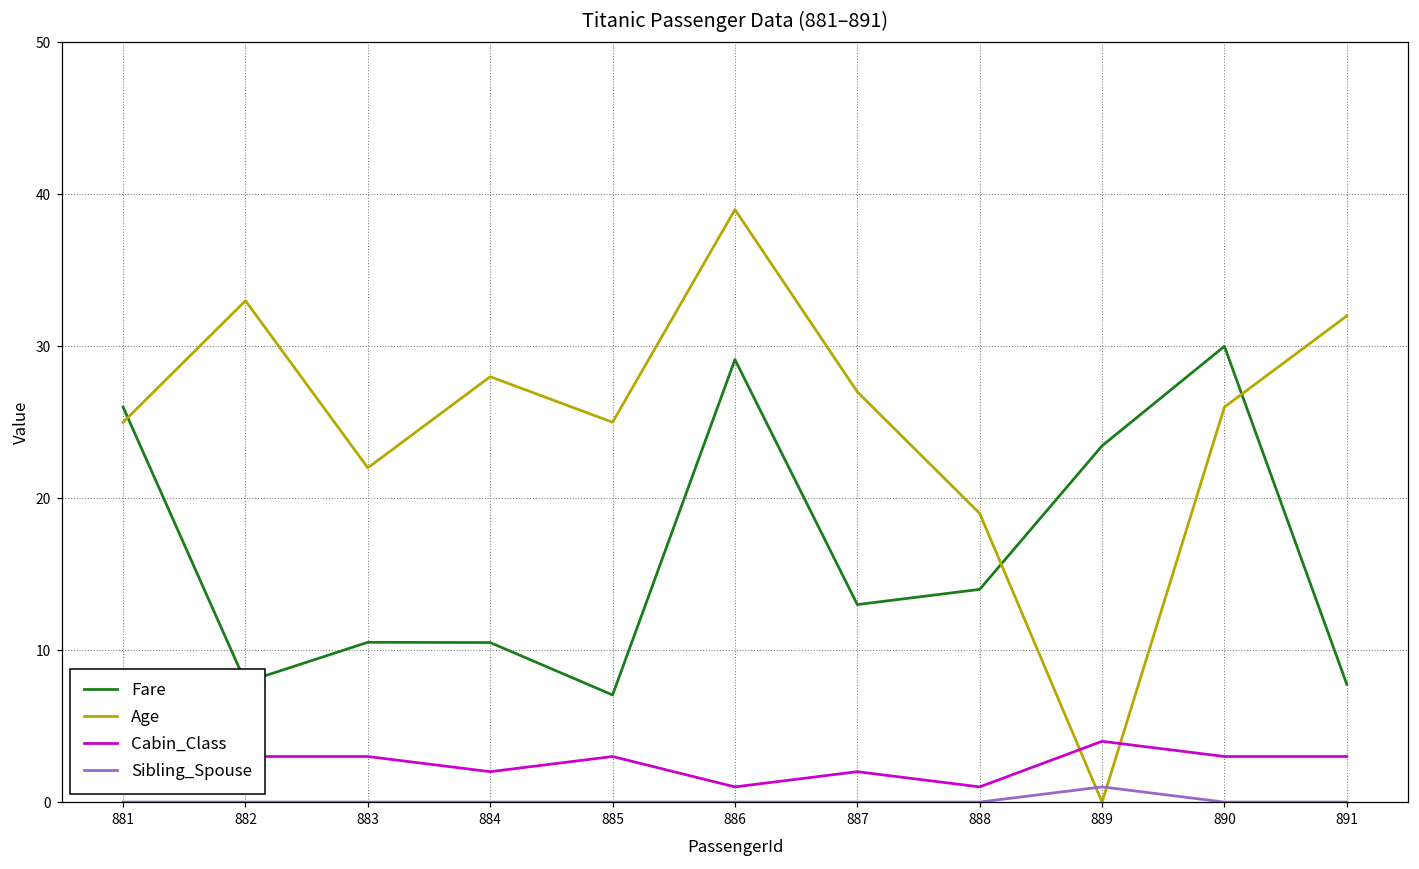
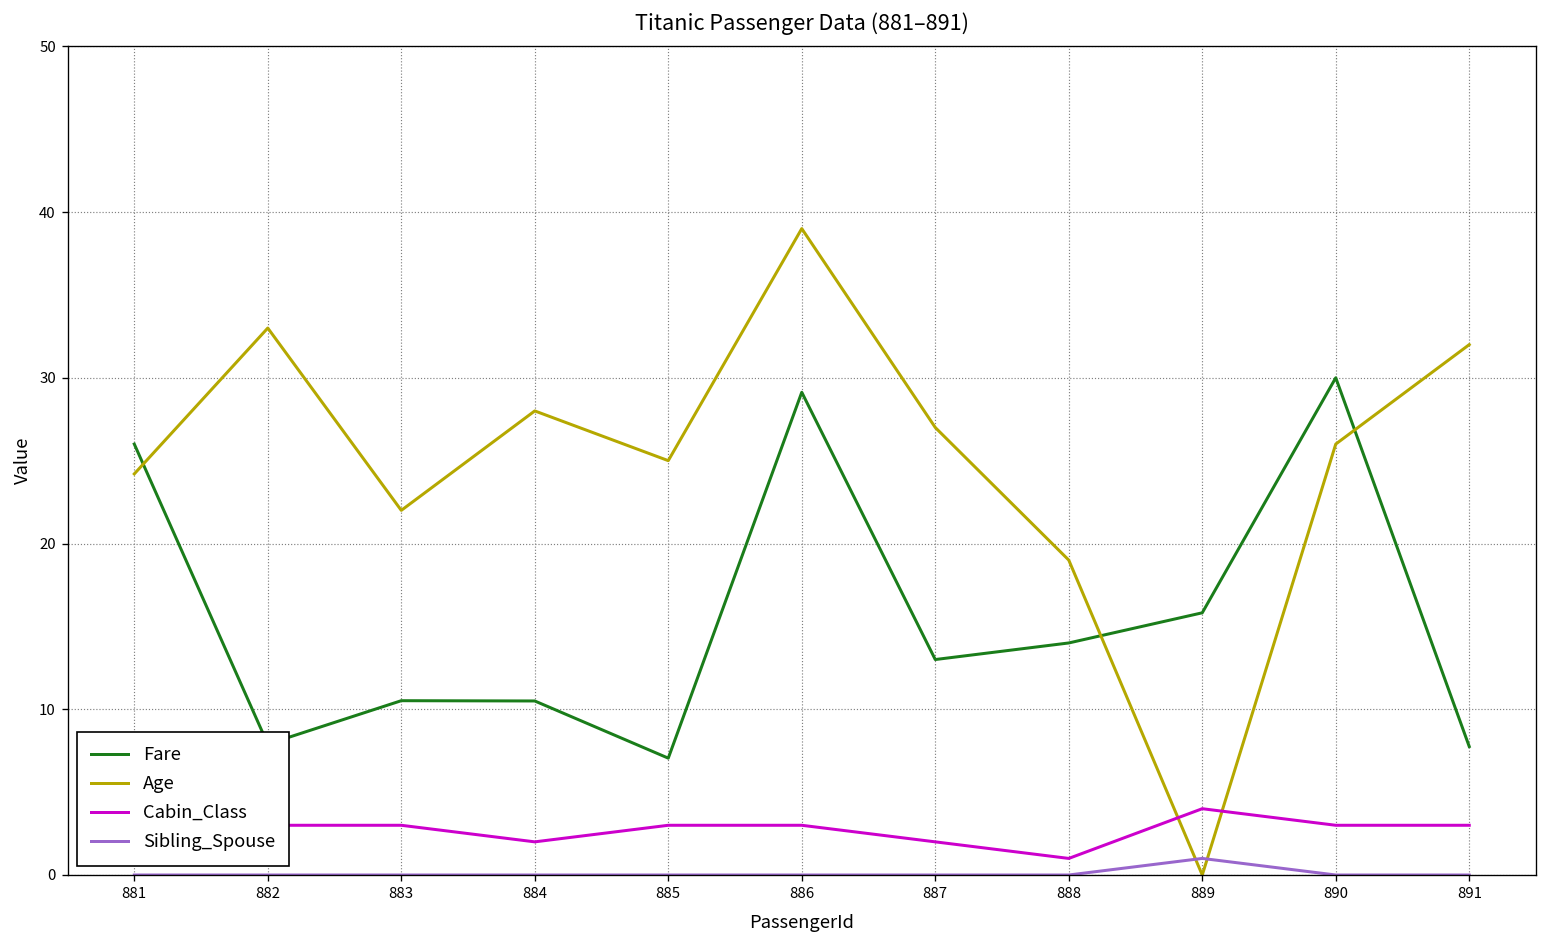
Age, 881: 25.0 -> 24.2
Cabin_Class, 886: 1 -> 3
Fare, 889: 23.5 -> 15.8
